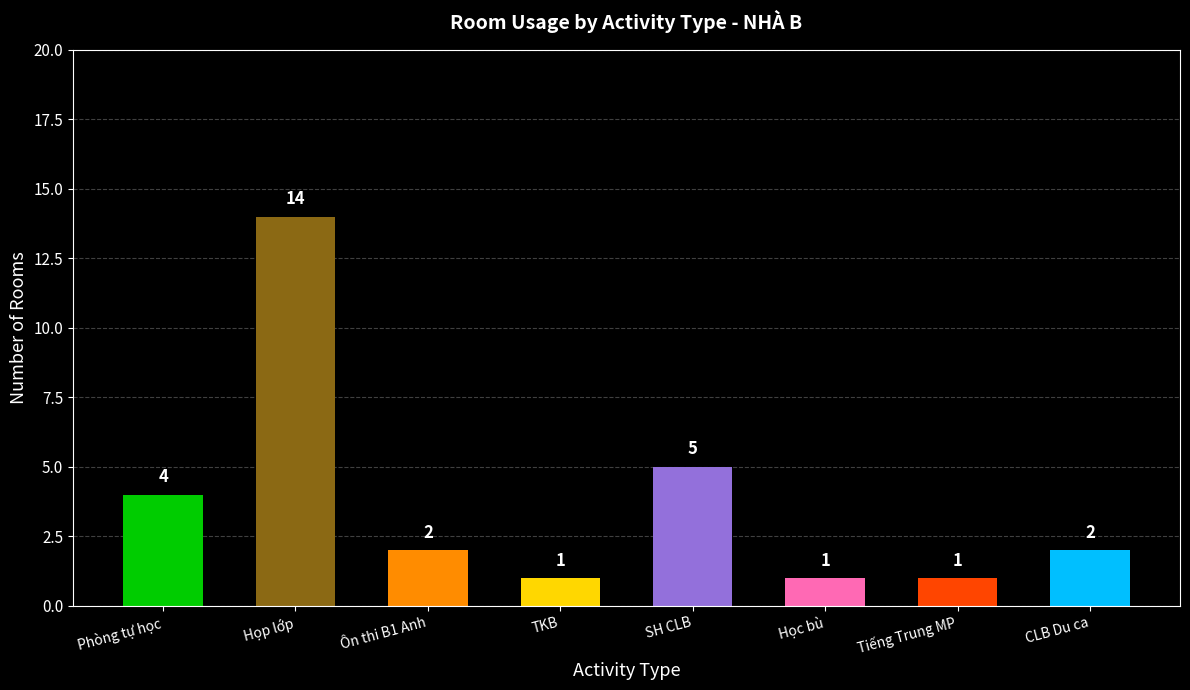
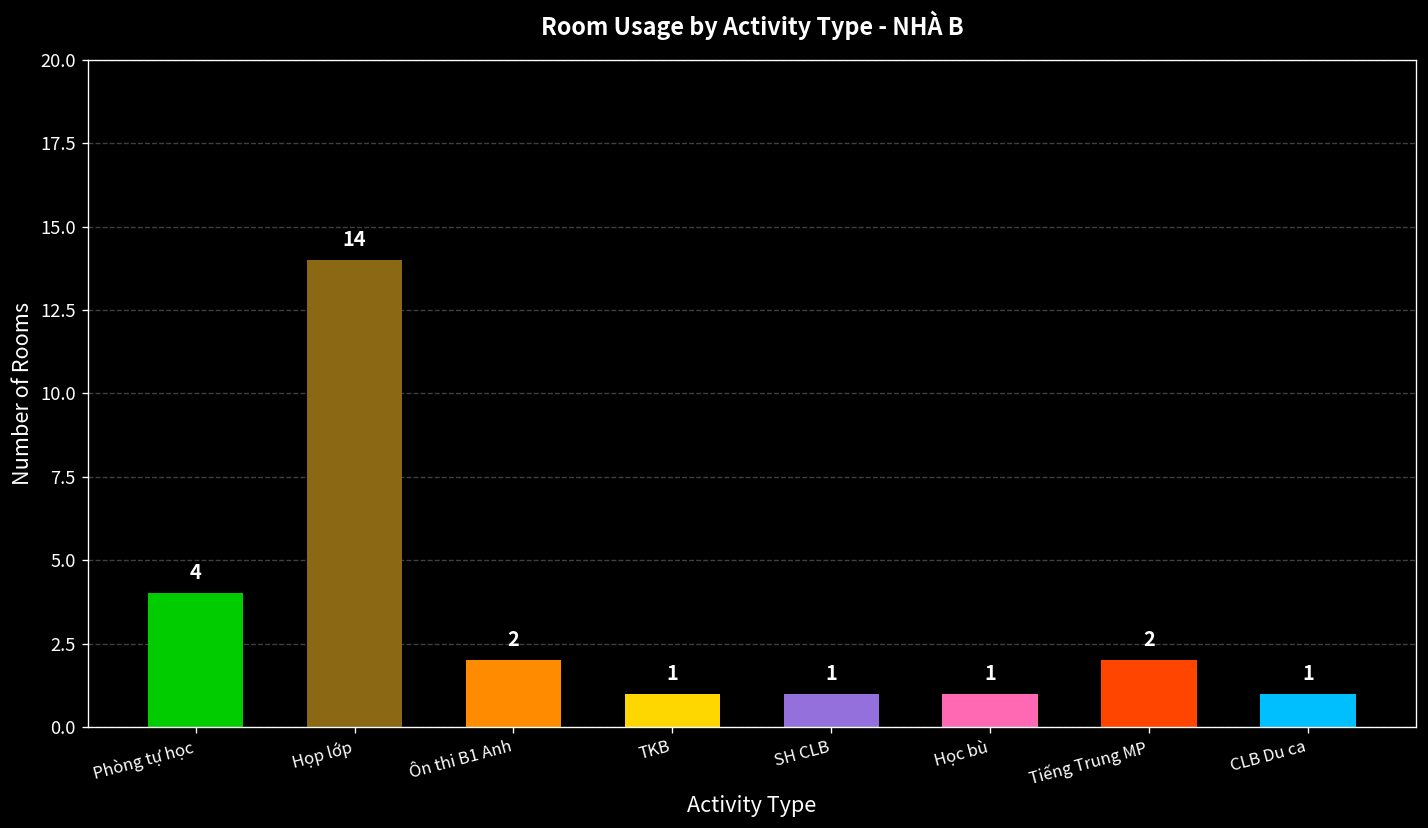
SH CLB: 5 -> 1
Tiếng Trung MP: 1 -> 2
CLB Du ca: 2 -> 1
